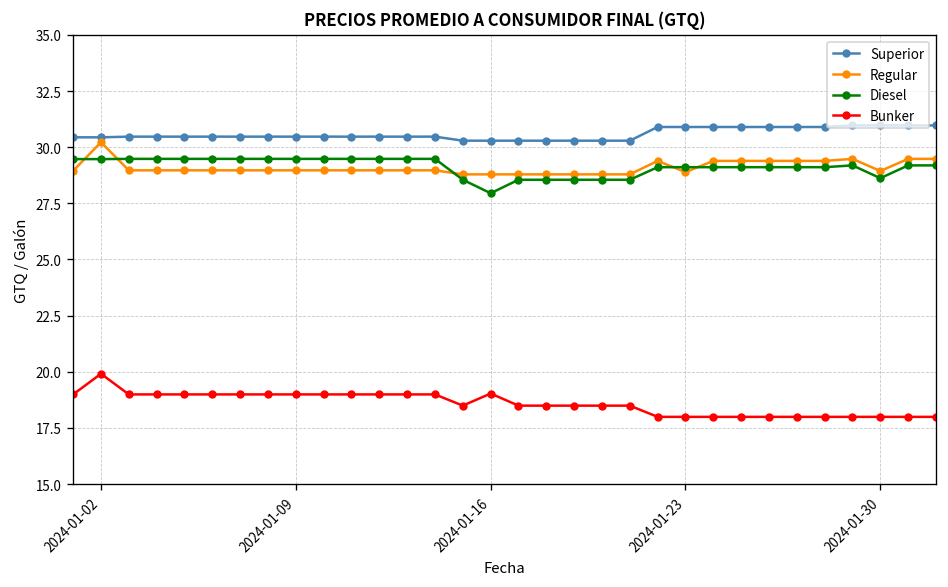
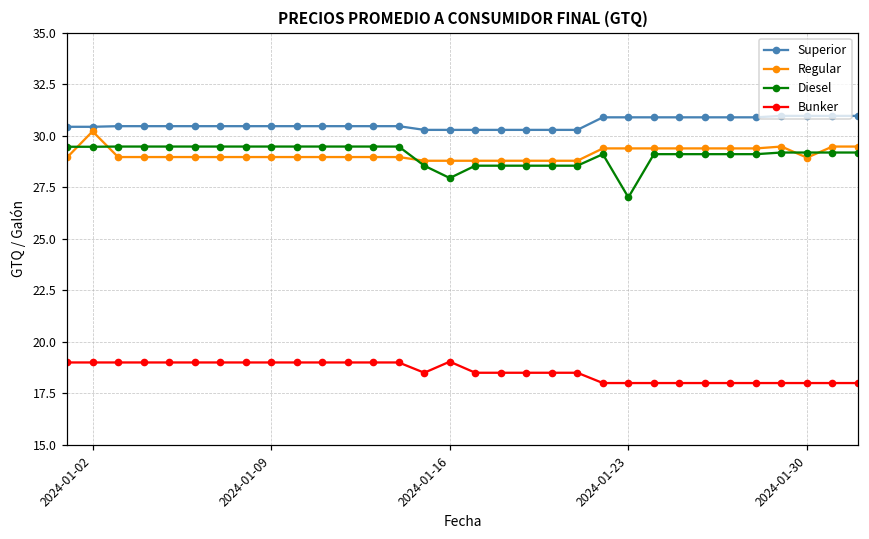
Bunker, 2024-01-02: 19.9 -> 19.0
Regular, 2024-01-23: 28.9 -> 29.4
Diesel, 2024-01-23: 29.1 -> 27.0
Diesel, 2024-01-30: 28.6 -> 29.2
